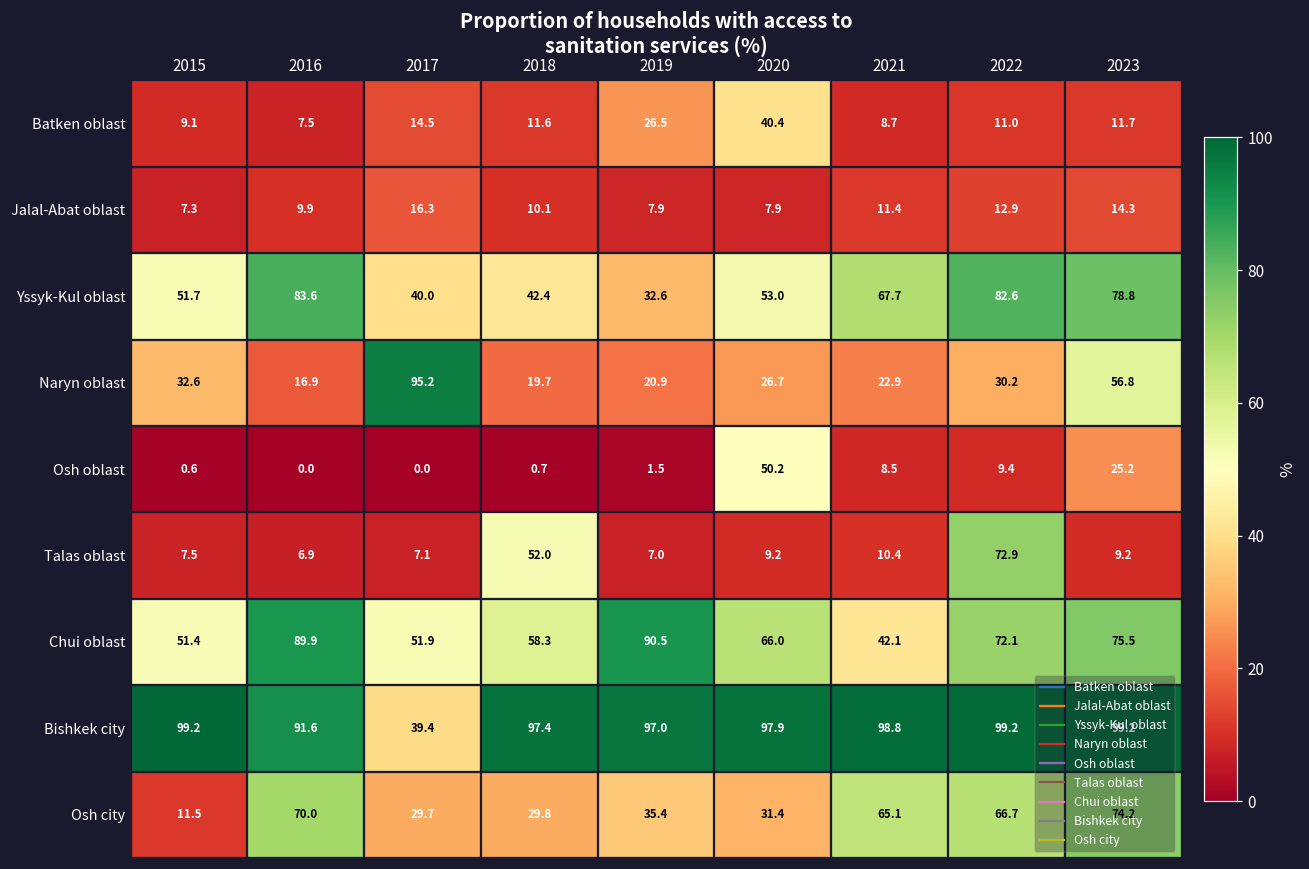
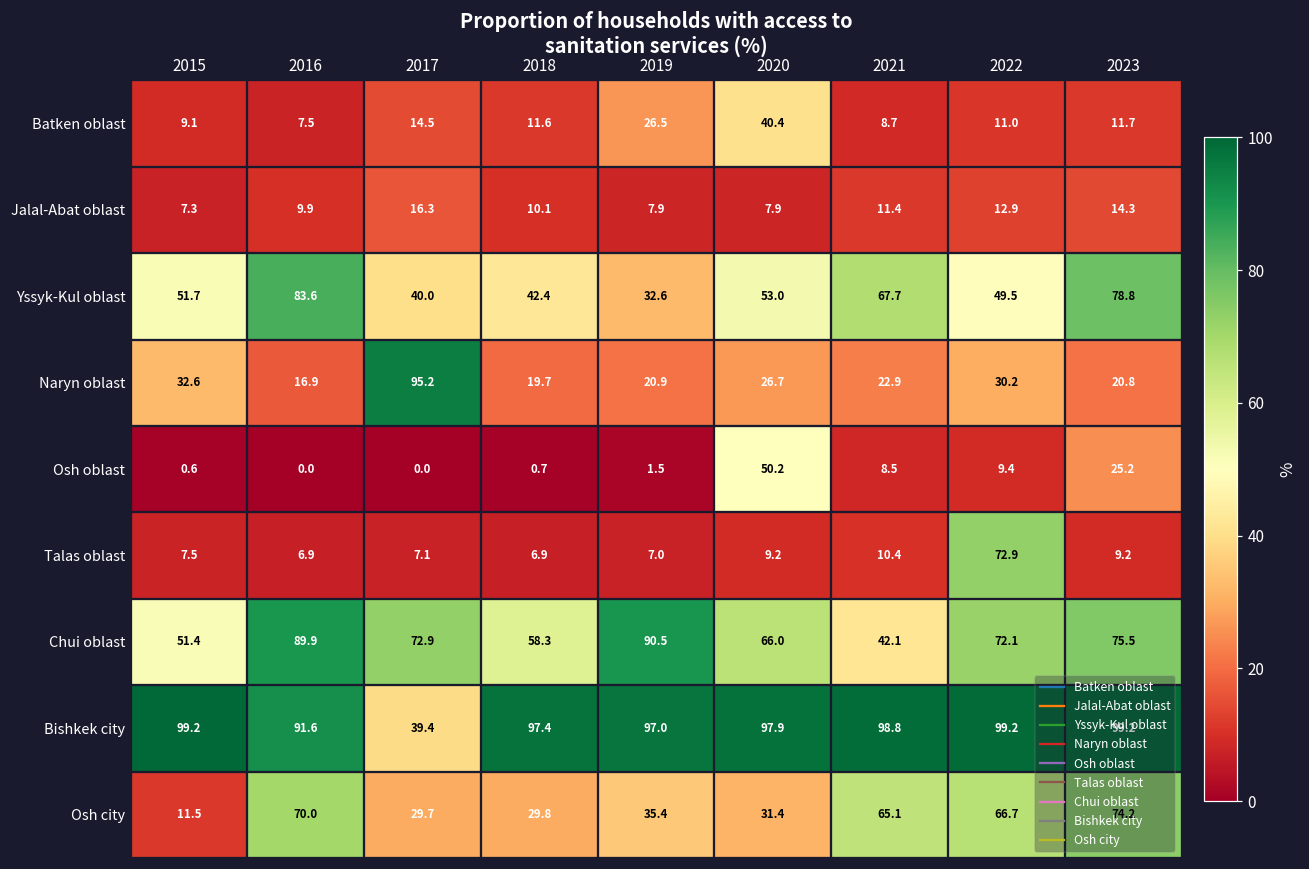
Yssyk-Kul oblast, 2022: 82.6 -> 49.5
Naryn oblast, 2023: 56.8 -> 20.8
Talas oblast, 2018: 52.0 -> 6.9
Chui oblast, 2017: 51.9 -> 72.9
